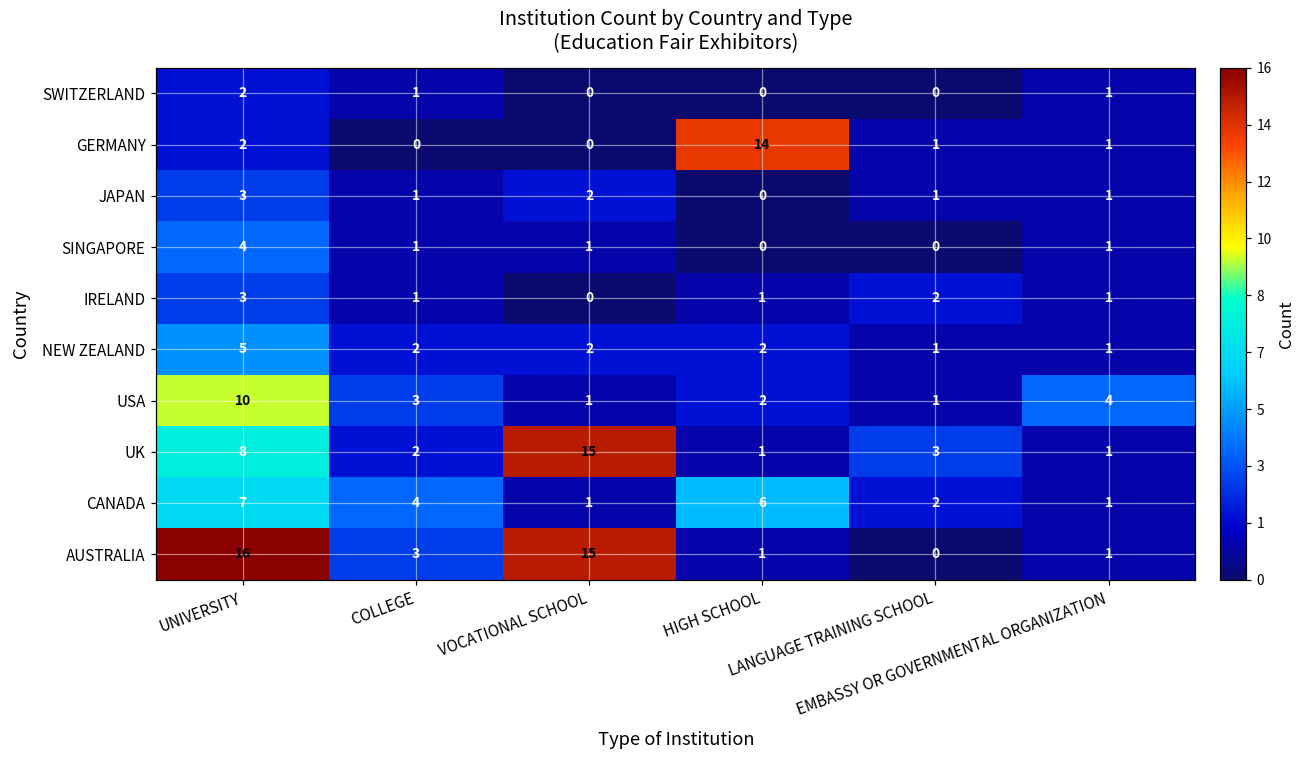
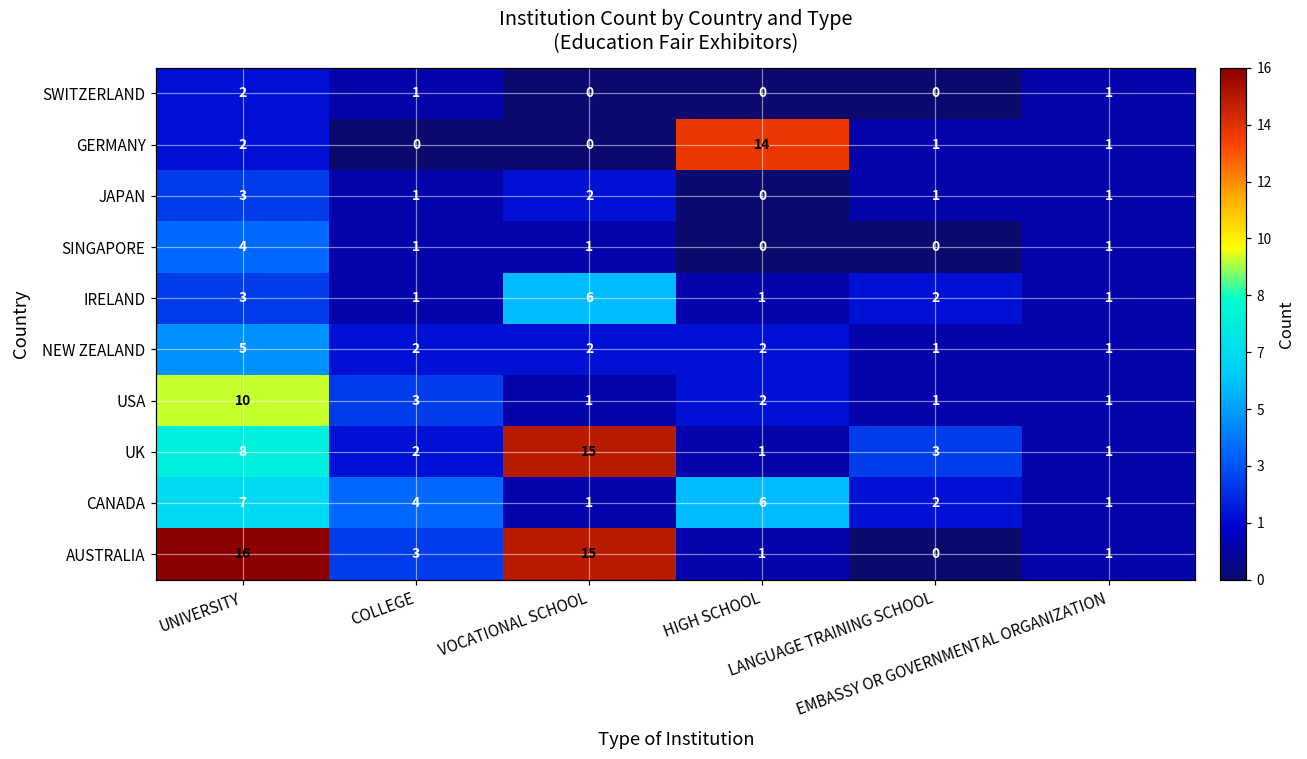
IRELAND, VOCATIONAL SCHOOL: 0 -> 6
USA, EMBASSY OR GOVERNMENTAL ORGANIZATION: 4 -> 1
